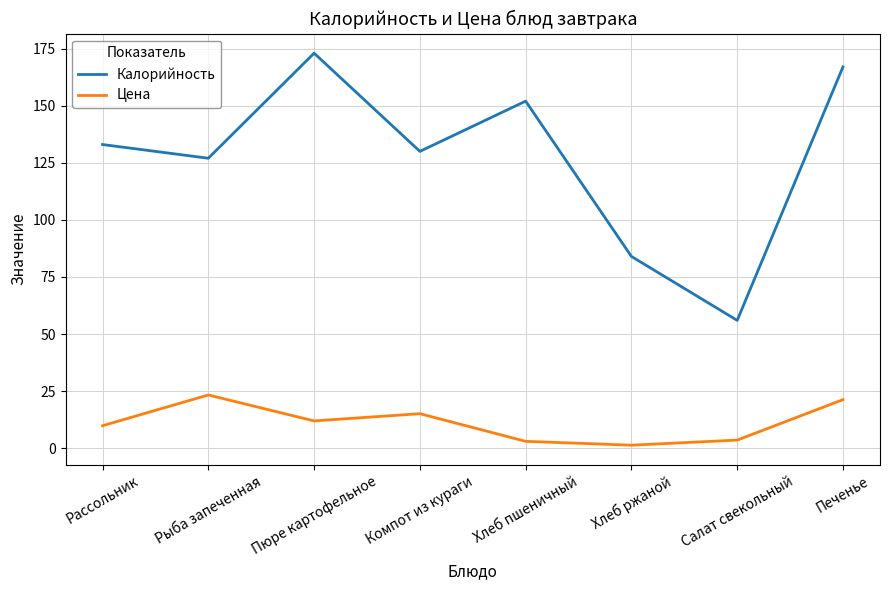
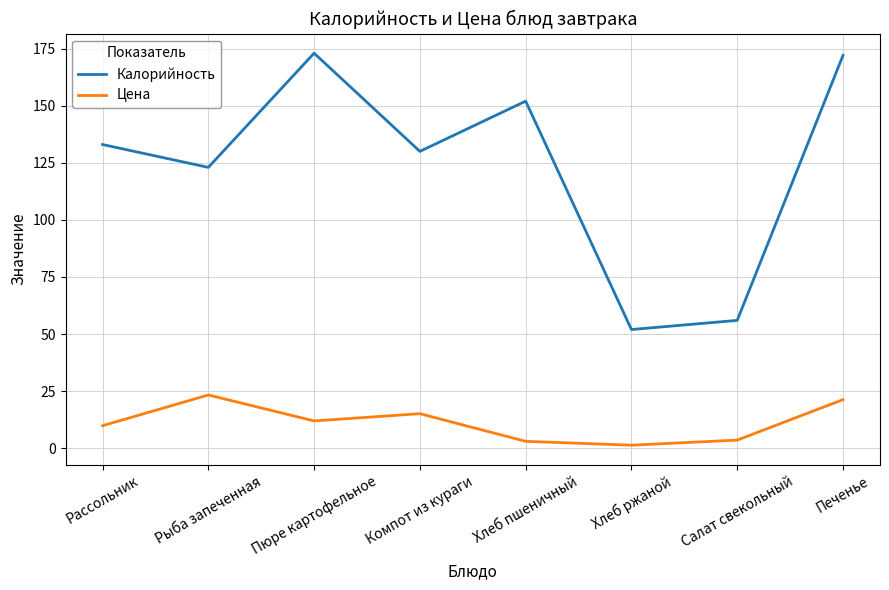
Калорийность, Рыба запеченная: 127 -> 123
Калорийность, Хлеб ржаной: 84 -> 52
Калорийность, Печенье: 167 -> 172
